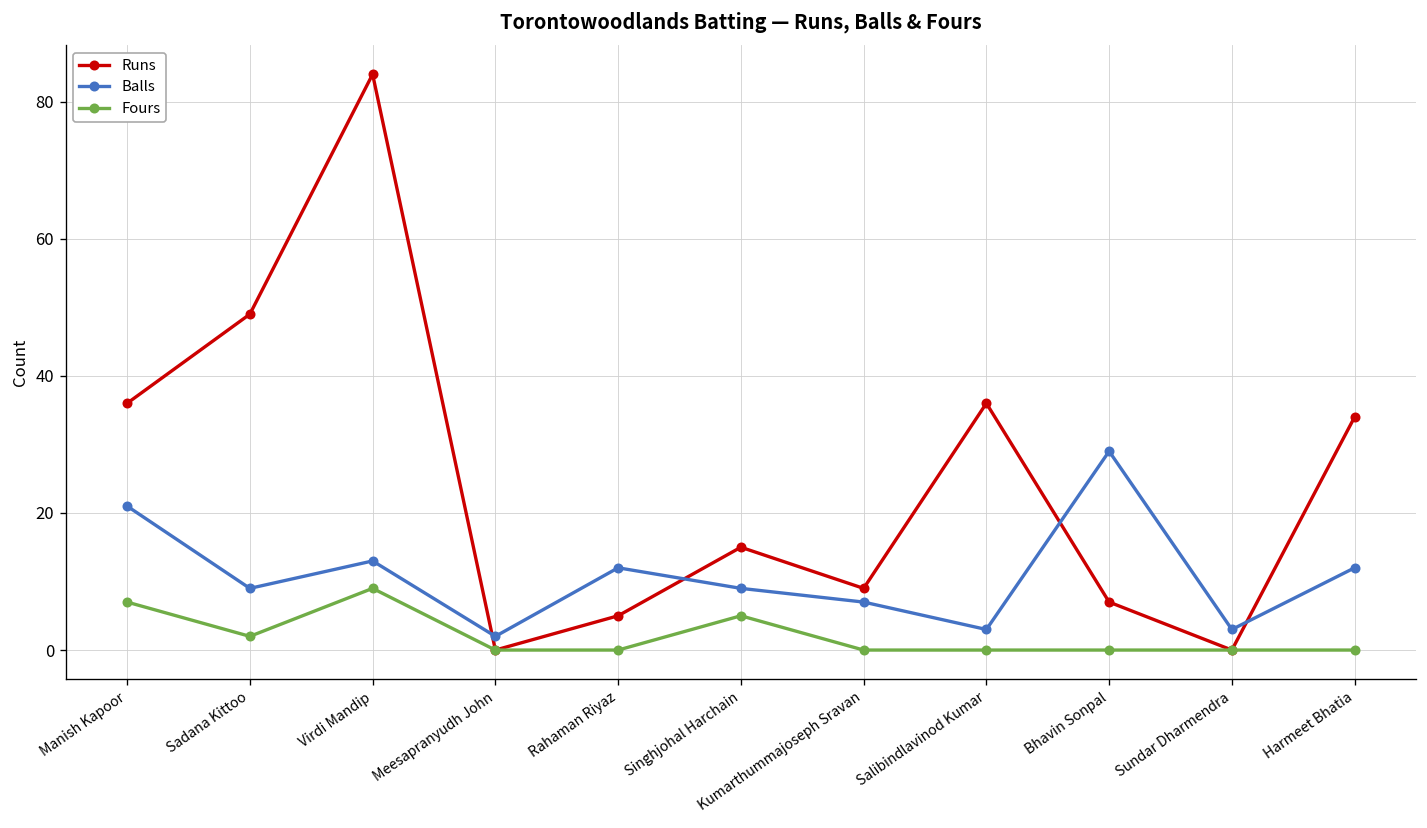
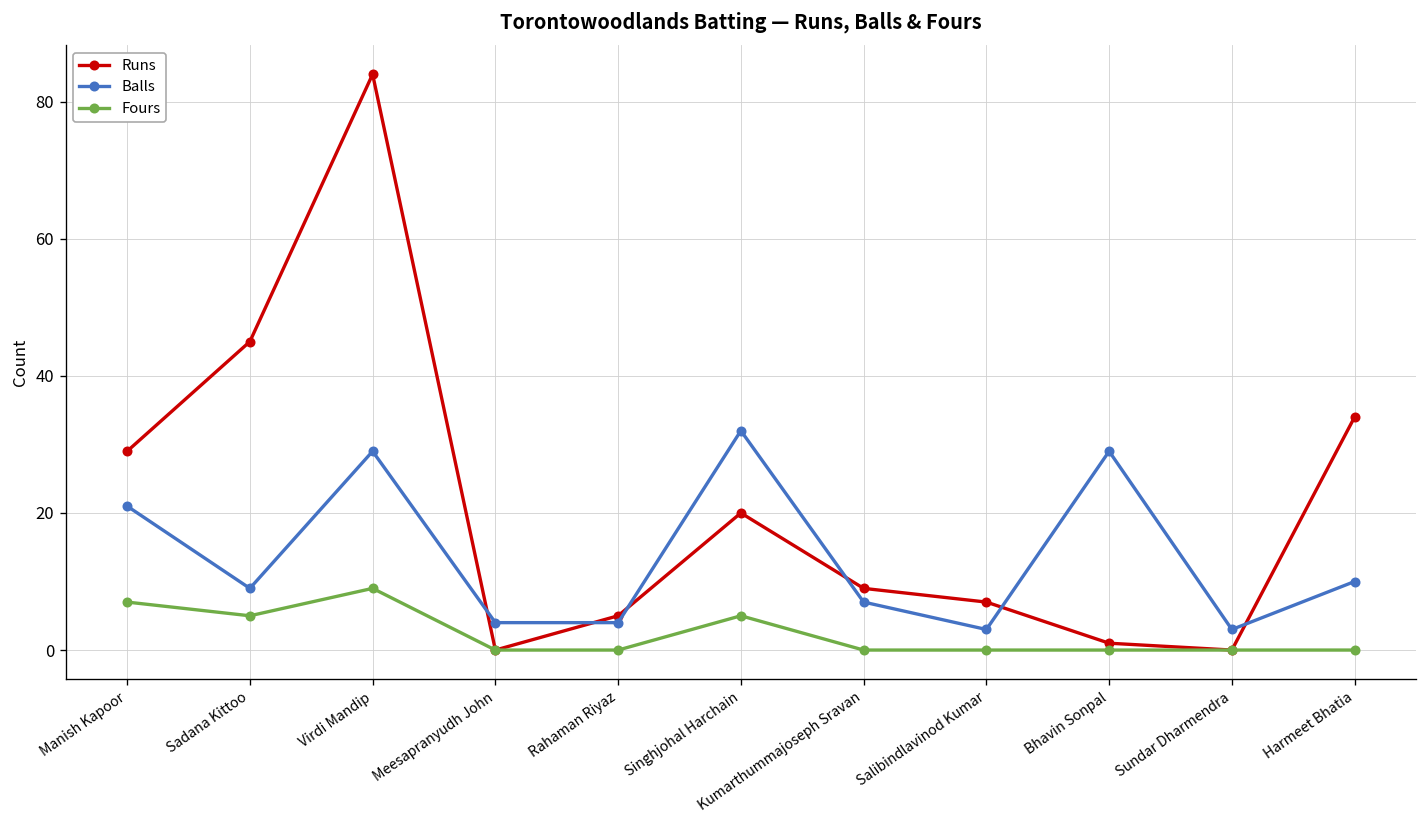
Runs, Manish Kapoor: 36 -> 29
Runs, Sadana Kittoo: 49 -> 45
Fours, Sadana Kittoo: 2 -> 5
Balls, Virdi Mandip: 13 -> 29
Balls, Meesapranyudh John: 2 -> 4
Balls, Rahaman Riyaz: 12 -> 4
Runs, Singhjohal Harchain: 15 -> 20
Balls, Singhjohal Harchain: 9 -> 32
Runs, Salibindlavinod Kumar: 36 -> 7
Runs, Bhavin Sonpal: 7 -> 1
Balls, Harmeet Bhatia: 12 -> 10
